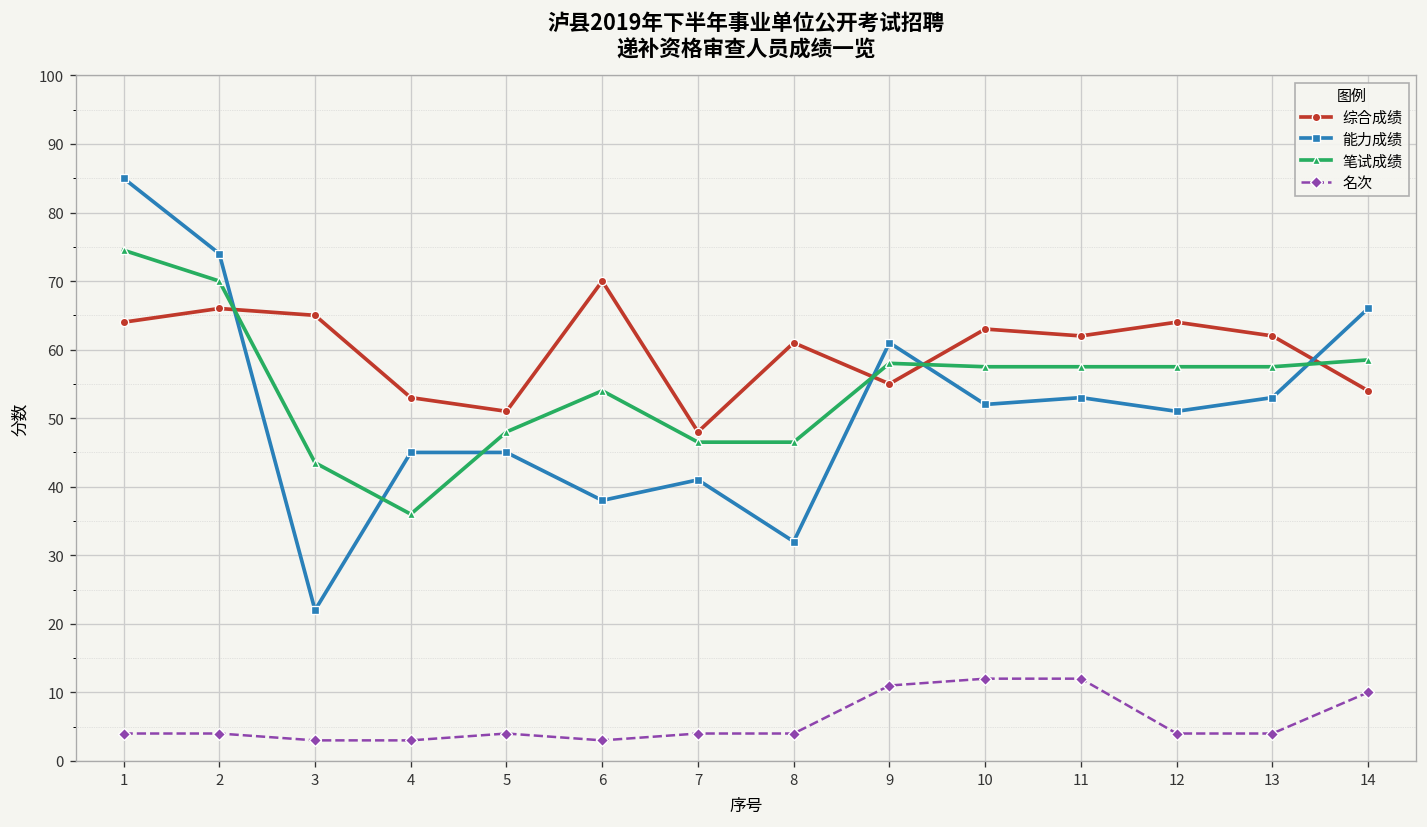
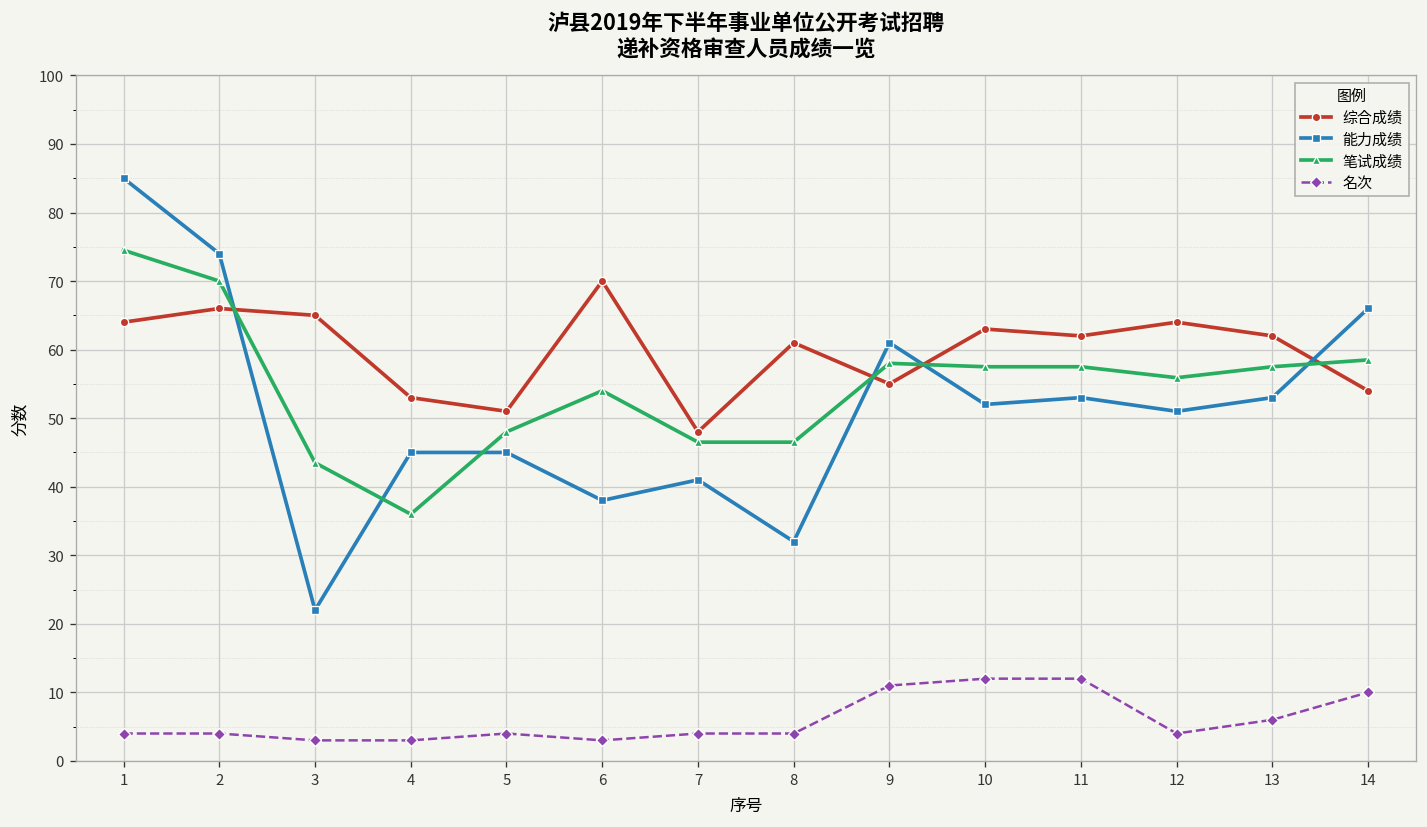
笔试成绩, 12: 58 -> 56
名次, 13: 4 -> 6
